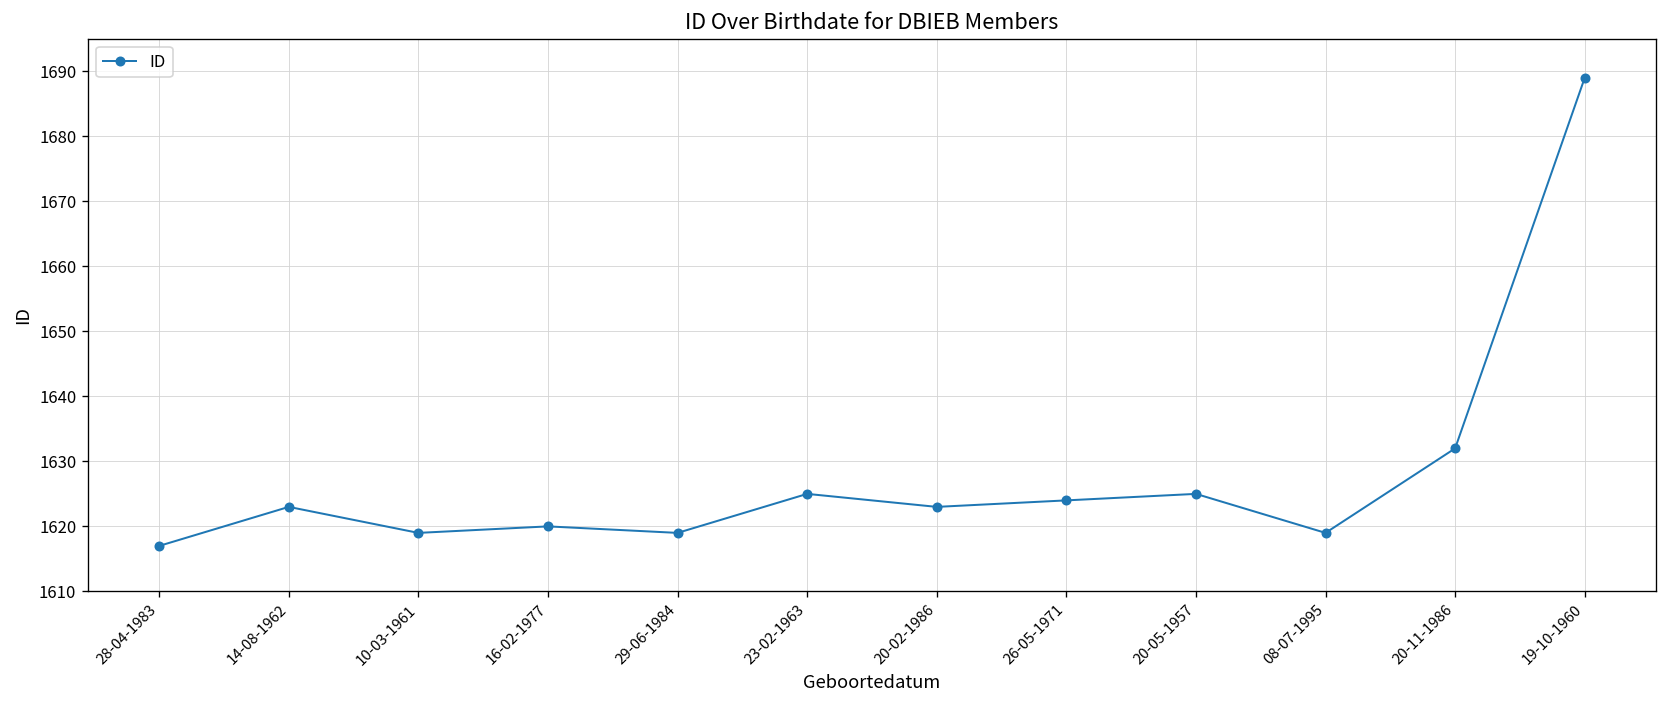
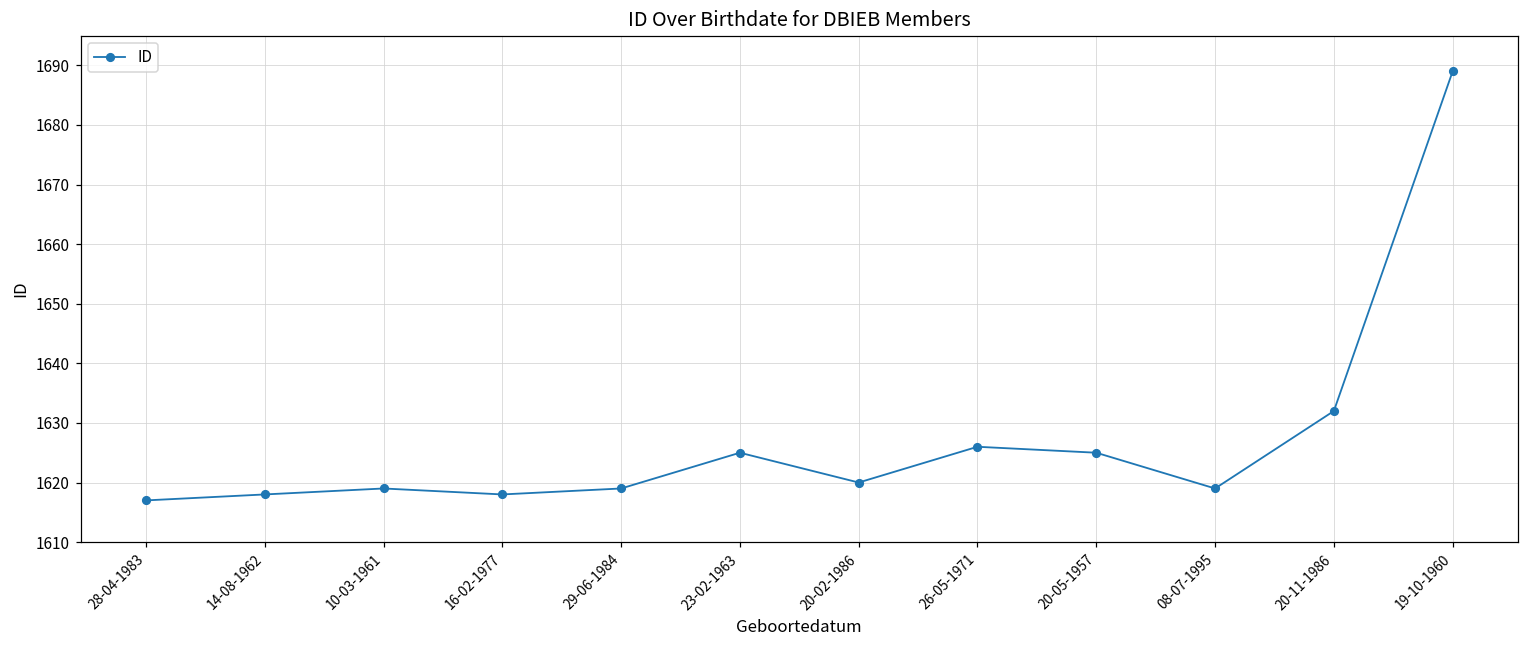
14-08-1962: 1623 -> 1618
16-02-1977: 1620 -> 1618
20-02-1986: 1623 -> 1620
26-05-1971: 1624 -> 1626
